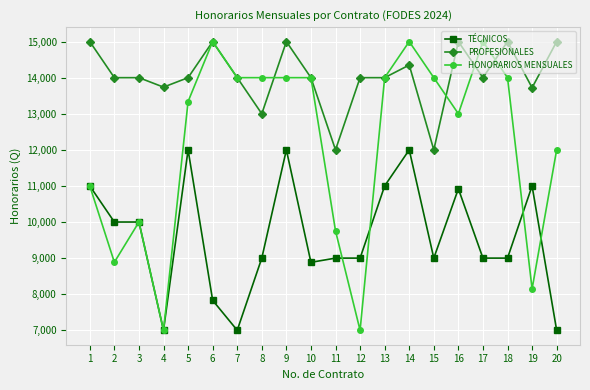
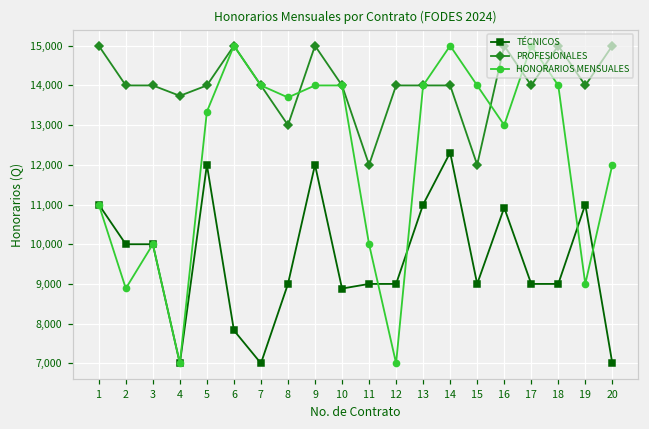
HONORARIOS MENSUALES, 8: 14,000 -> 13,700
HONORARIOS MENSUALES, 11: 9,800 -> 10,000
TÉCNICOS, 14: 12,000 -> 12,300
PROFESIONALES, 14: 14,400 -> 14,000
PROFESIONALES, 19: 13,700 -> 14,000
HONORARIOS MENSUALES, 19: 8,100 -> 9,000
